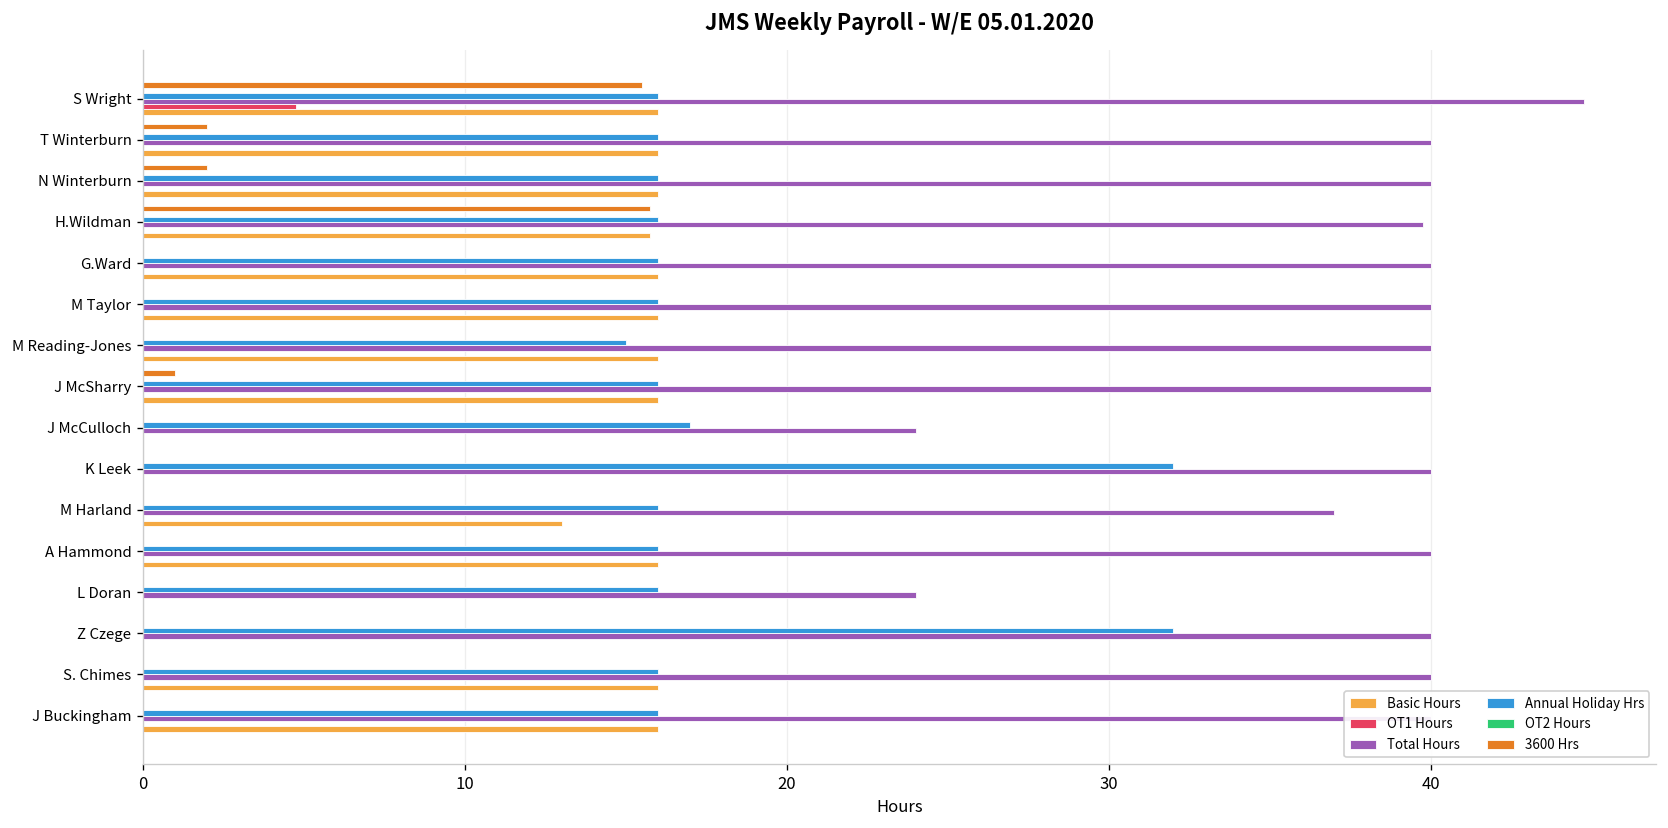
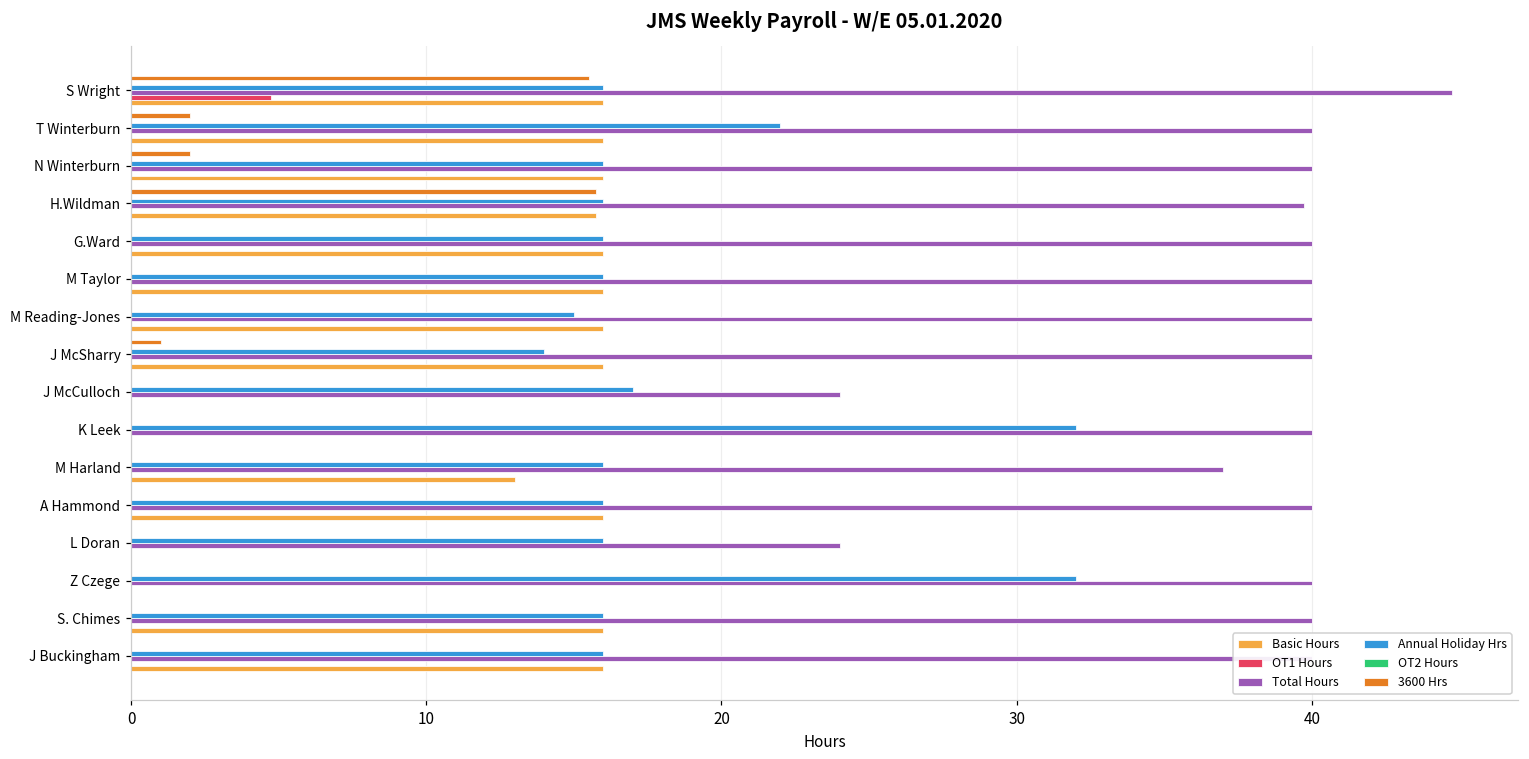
Annual Holiday Hrs, T Winterburn: 16 -> 22
Annual Holiday Hrs, J McSharry: 16 -> 14
